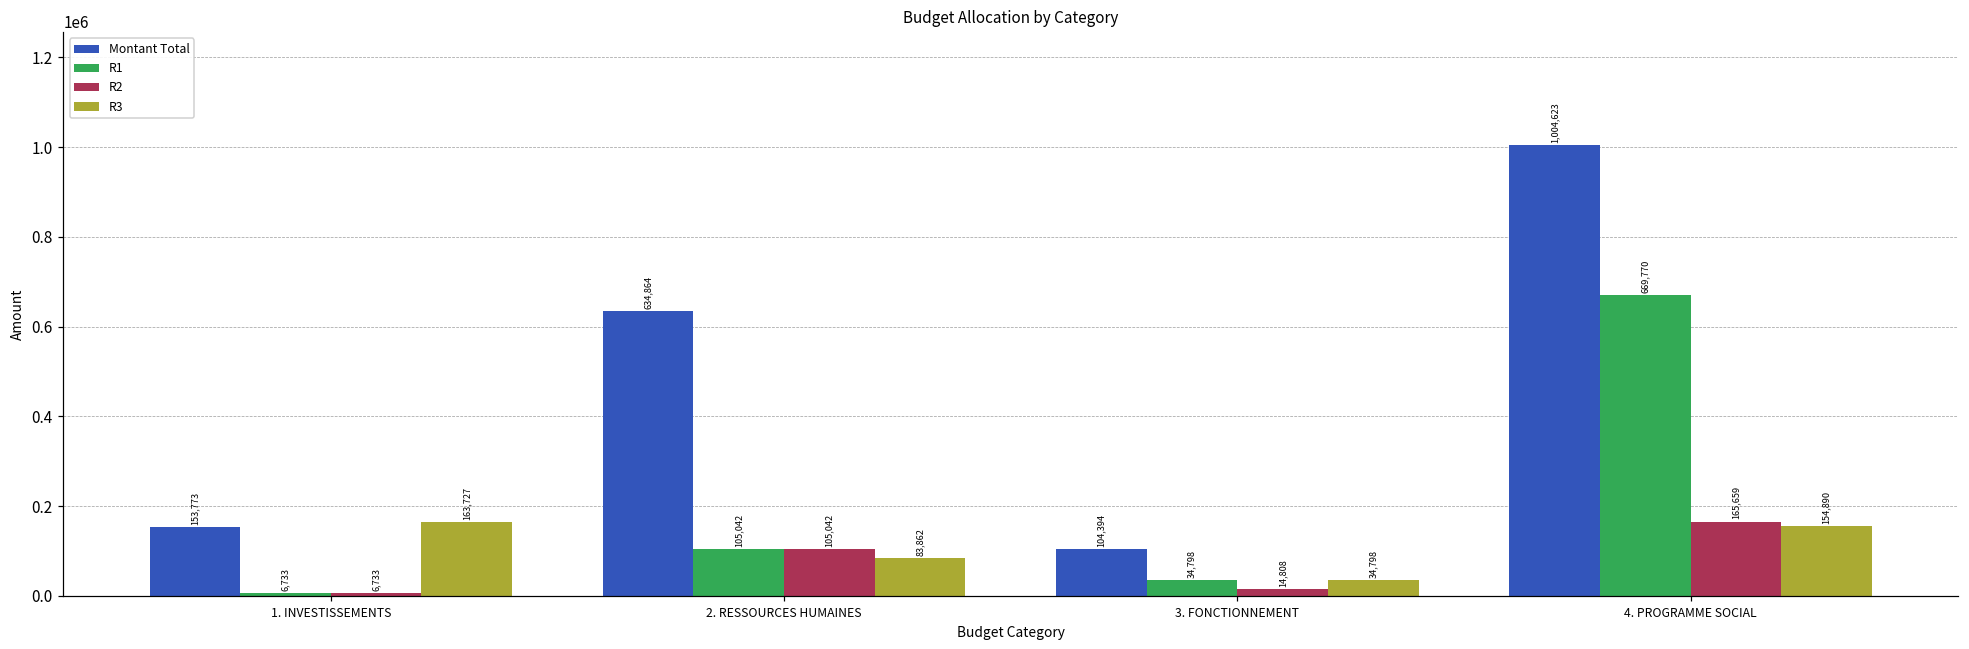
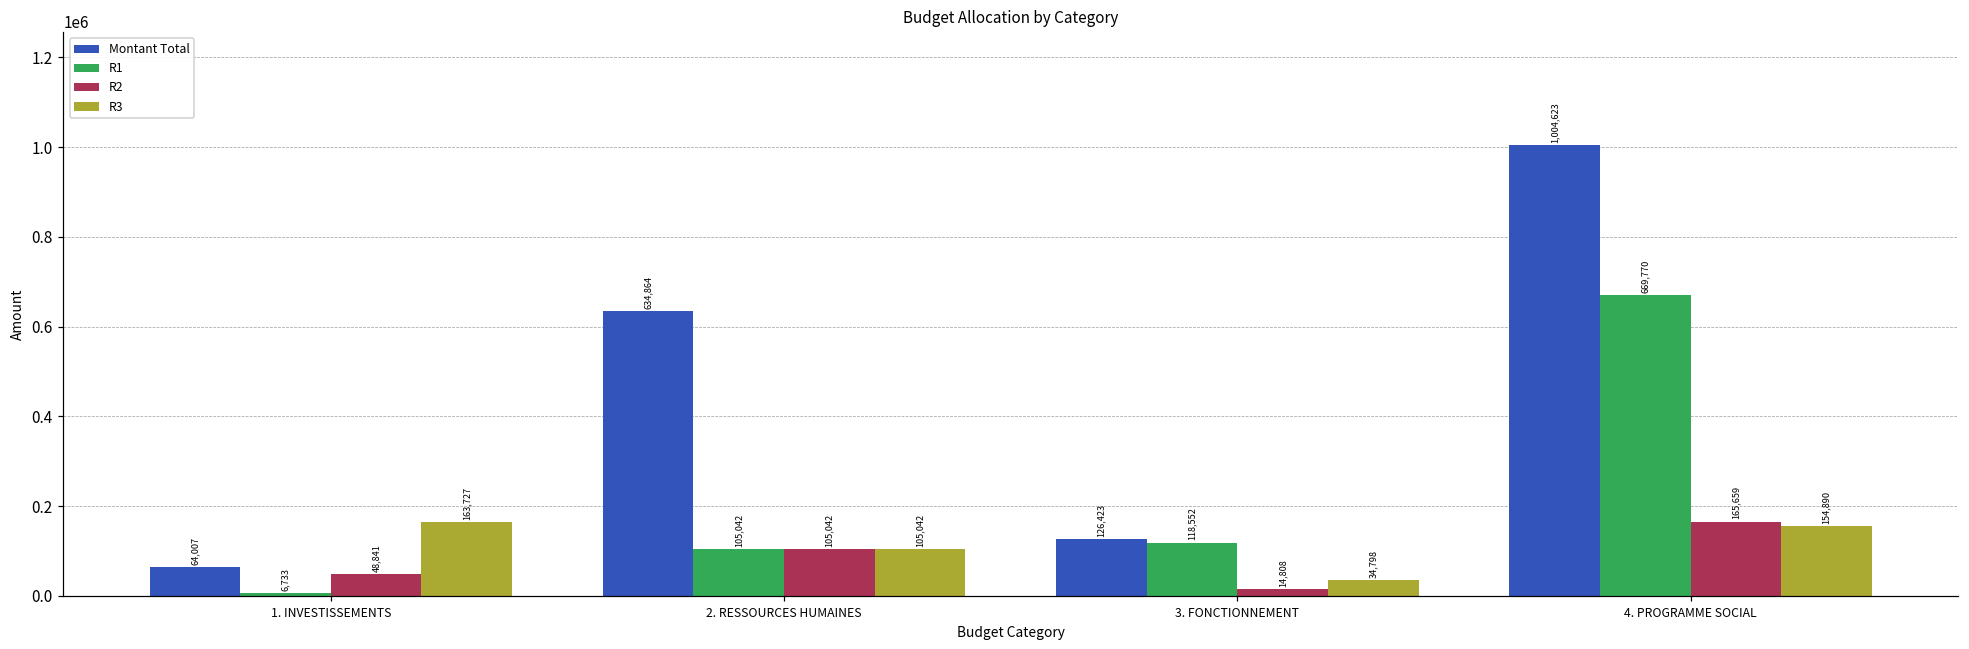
Montant Total, 1. INVESTISSEMENTS: 153,773 -> 64,007
R2, 1. INVESTISSEMENTS: 6,733 -> 48,841
R3, 2. RESSOURCES HUMAINES: 83,862 -> 105,042
Montant Total, 3. FONCTIONNEMENT: 104,394 -> 126,423
R1, 3. FONCTIONNEMENT: 34,798 -> 118,552
